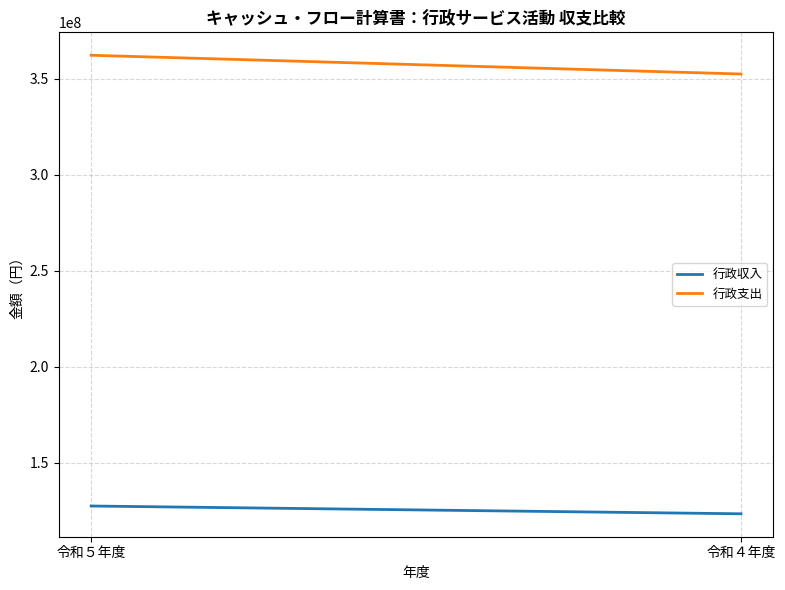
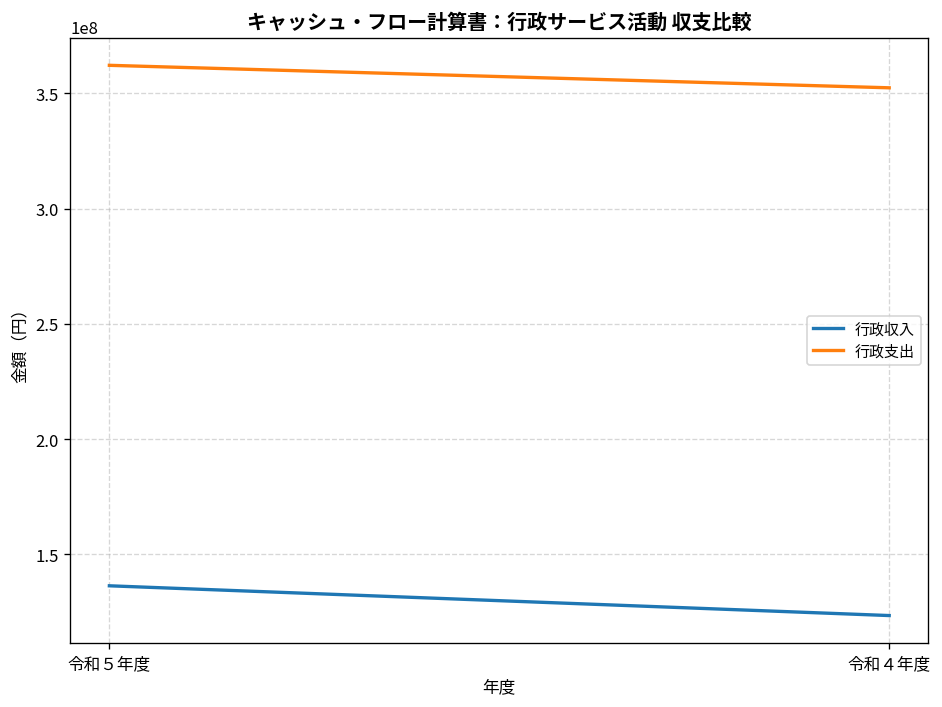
行政収入, 令和５年度: 128000000 -> 136000000
